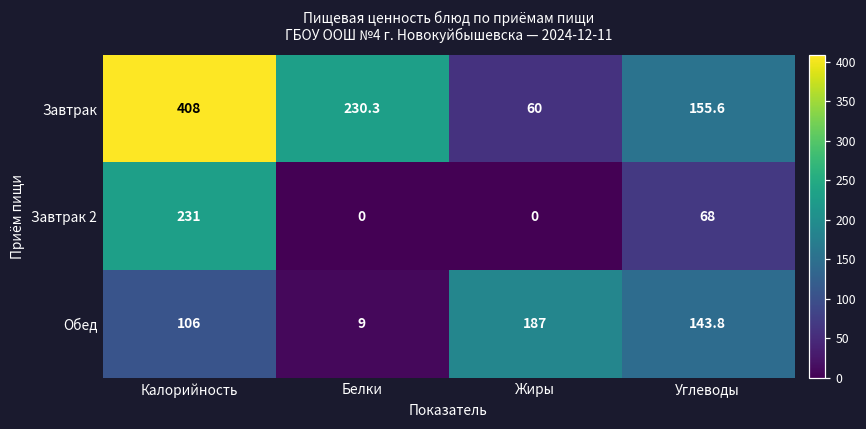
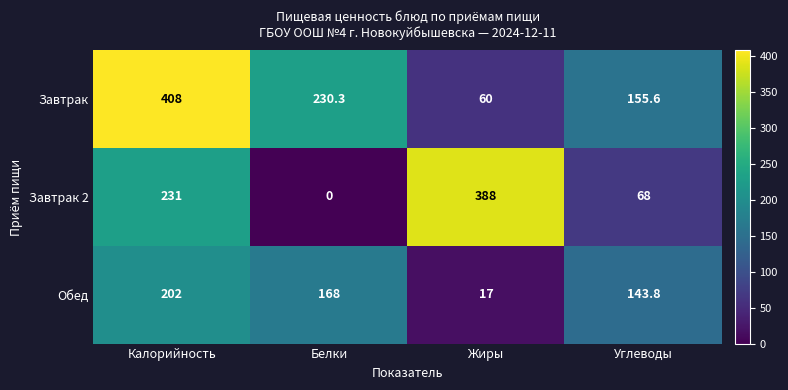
Завтрак 2, Жиры: 0 -> 388
Обед, Калорийность: 106 -> 202
Обед, Белки: 9 -> 168
Обед, Жиры: 187 -> 17
